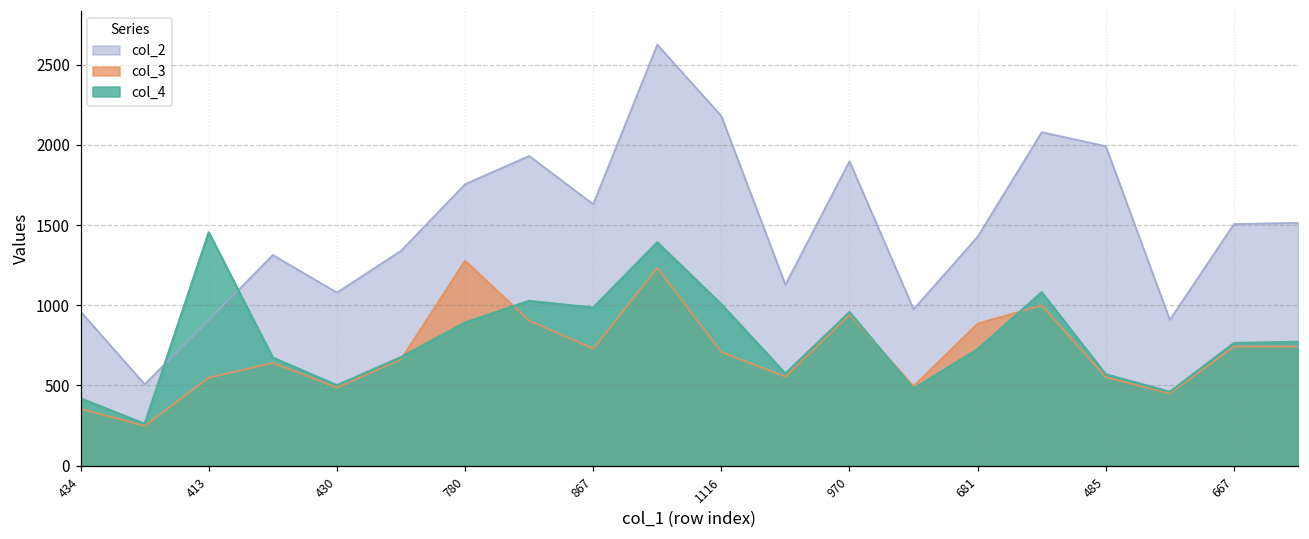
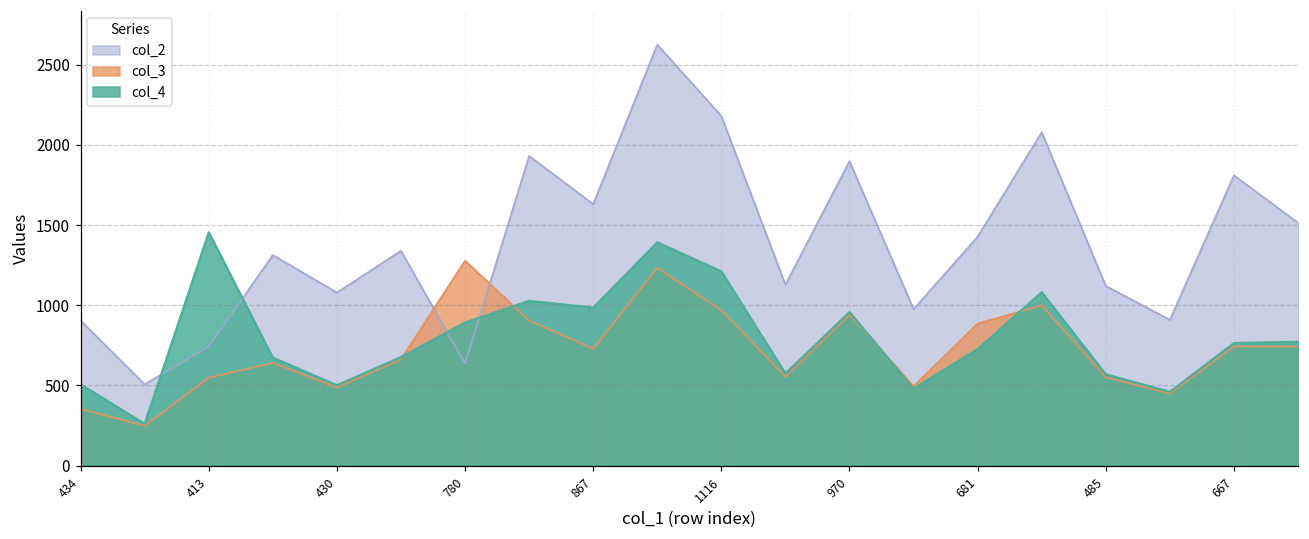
col_2, 434: 960 -> 900
col_4, 434: 420 -> 510
col_2, 413: 910 -> 740
col_2, 780: 1760 -> 630
col_3, 1116: 710 -> 970
col_4, 1116: 1010 -> 1210
col_2, 485: 1990 -> 1120
col_2, 667: 1510 -> 1810
